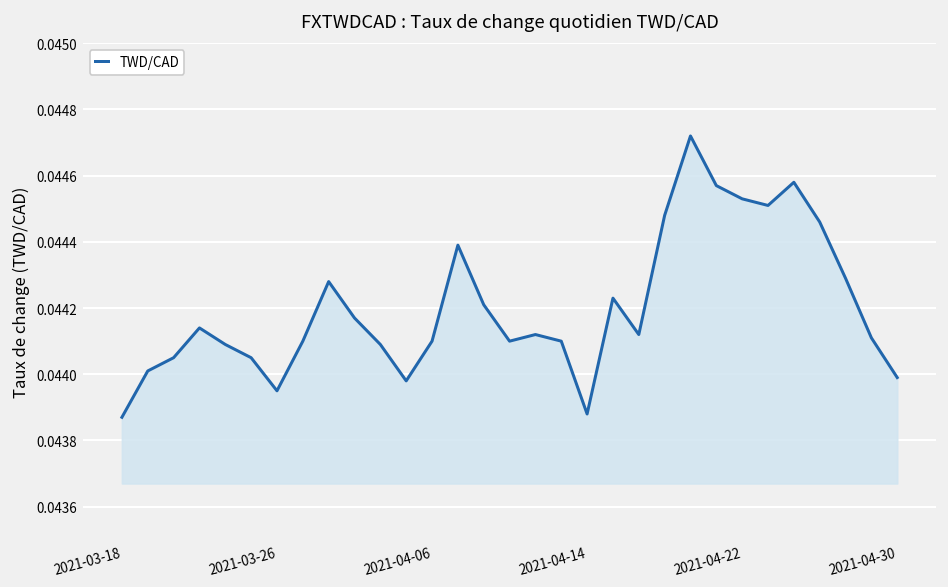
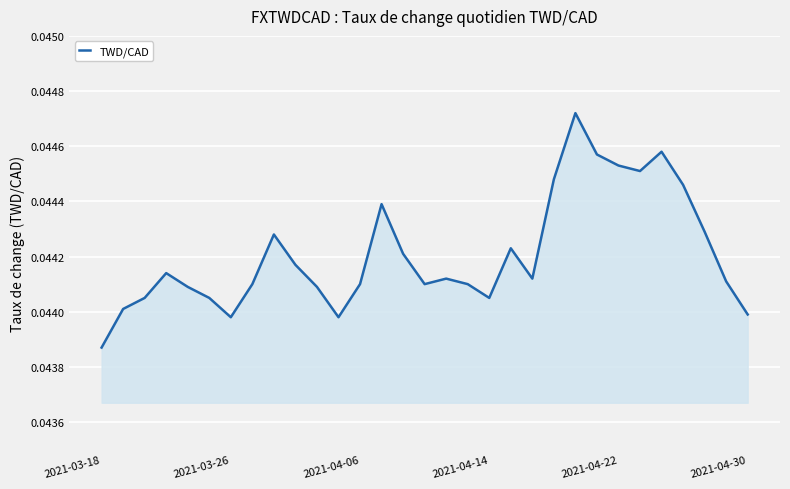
2021-03-26: 0.04395 -> 0.04398
2021-04-14: 0.04388 -> 0.04405
